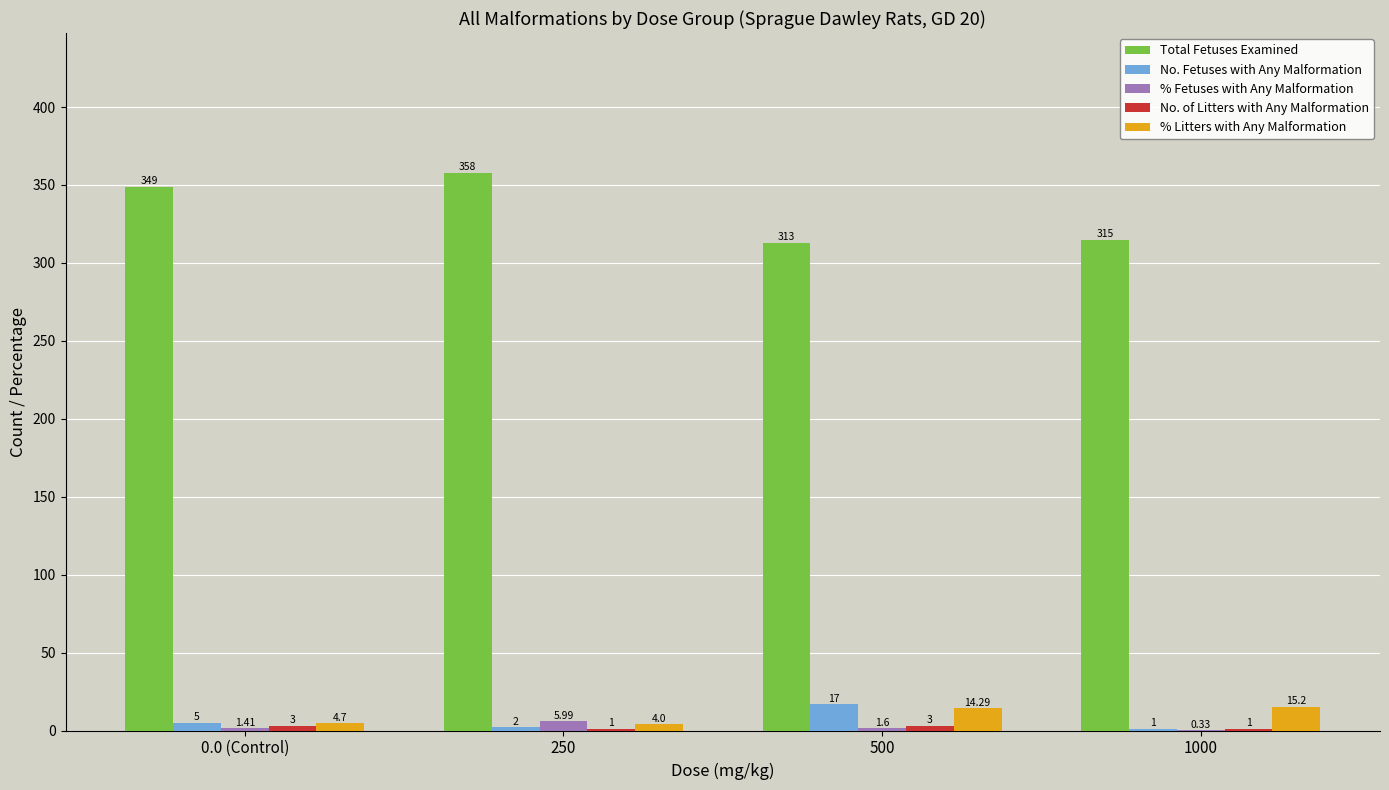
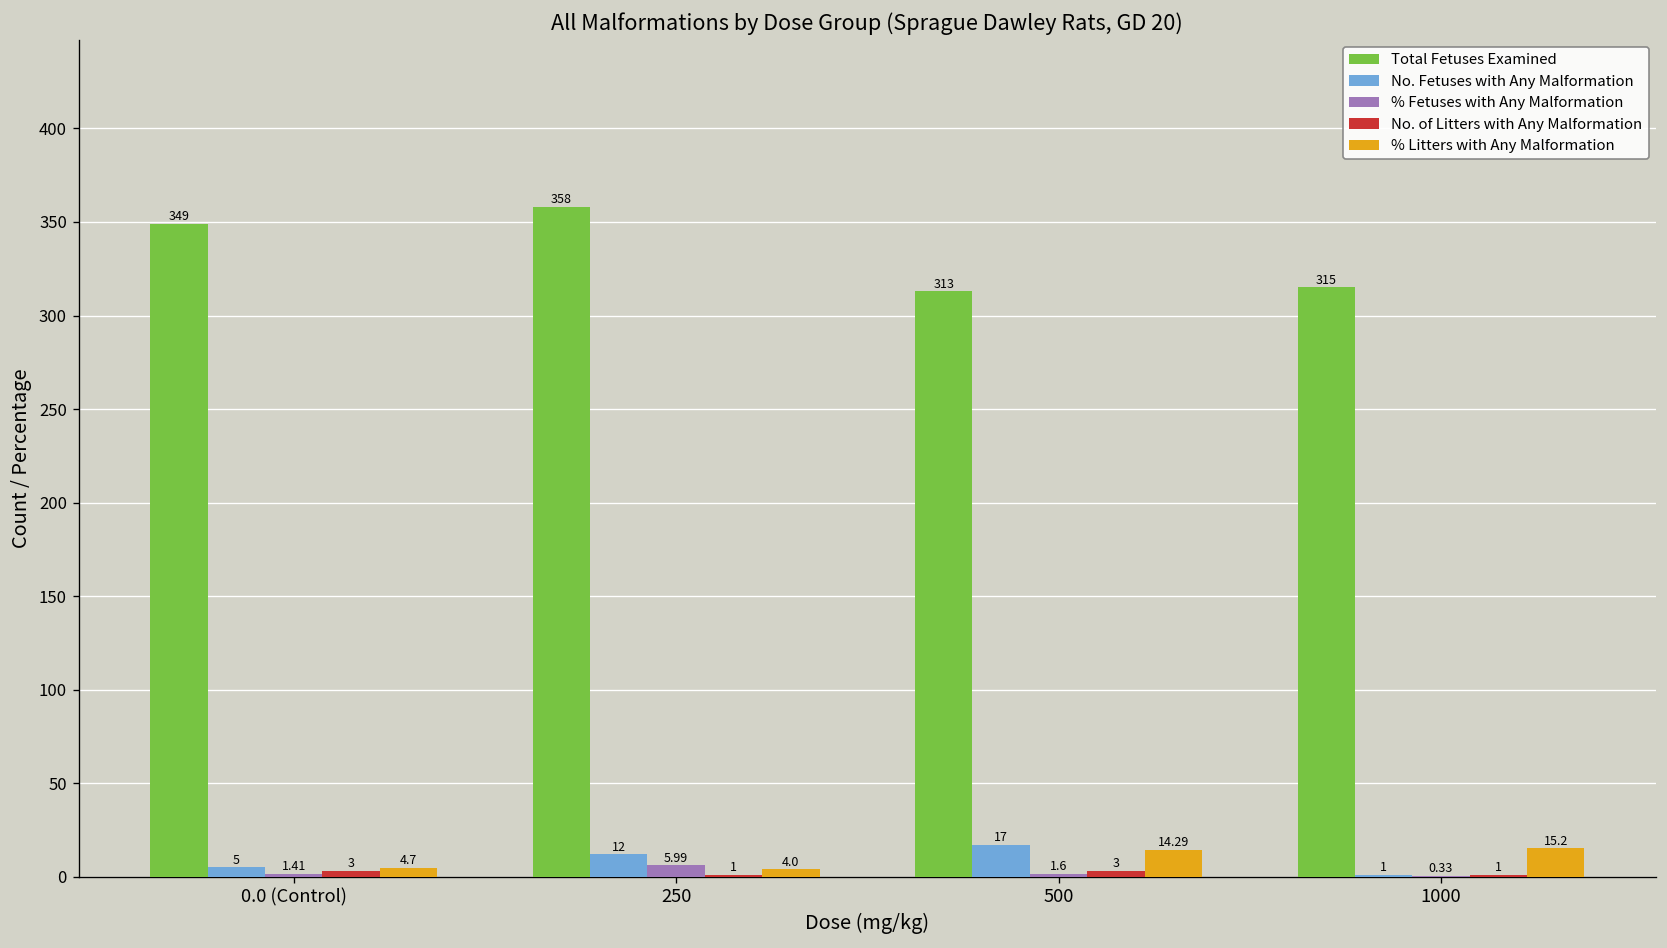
No. Fetuses with Any Malformation, 250: 2 -> 12
